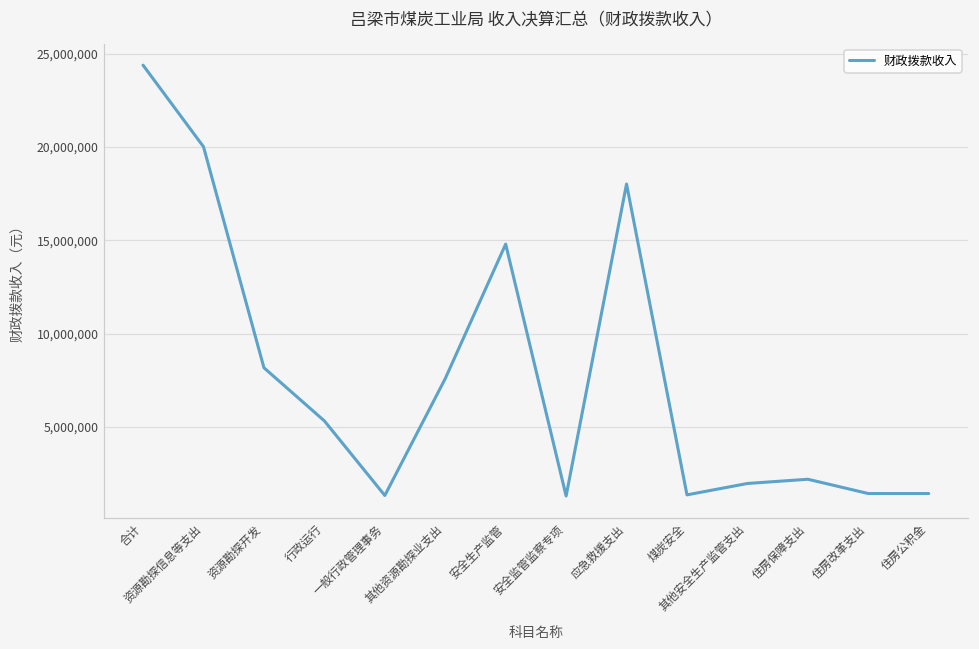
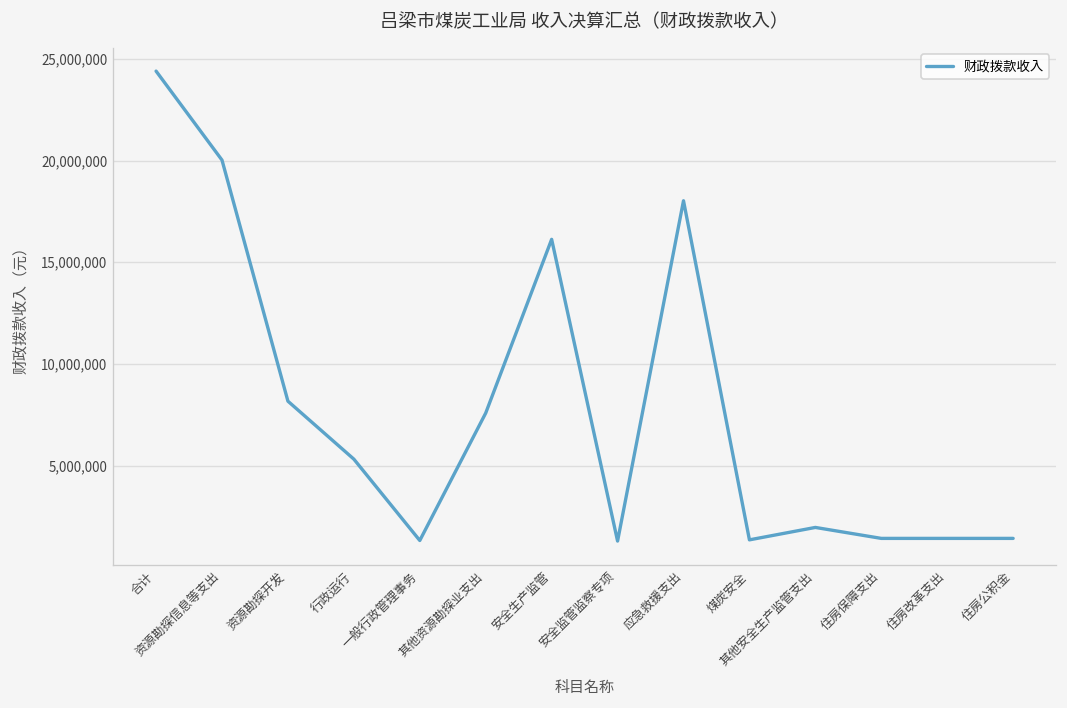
安全生产监管: 14,800,000 -> 16,100,000
住房保障支出: 2,200,000 -> 1,400,000
